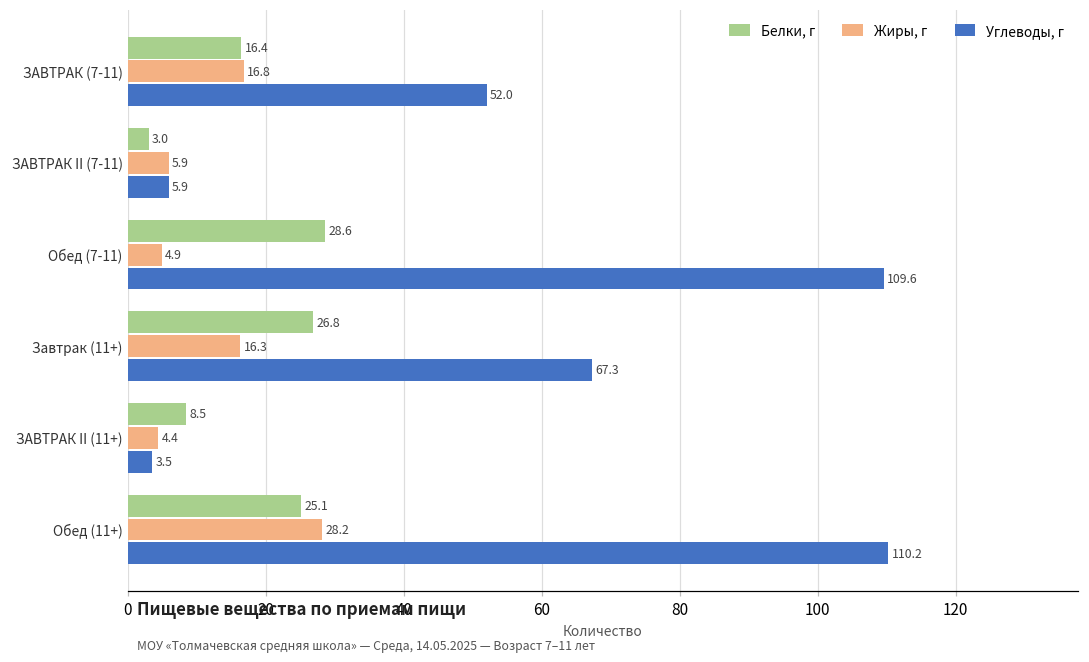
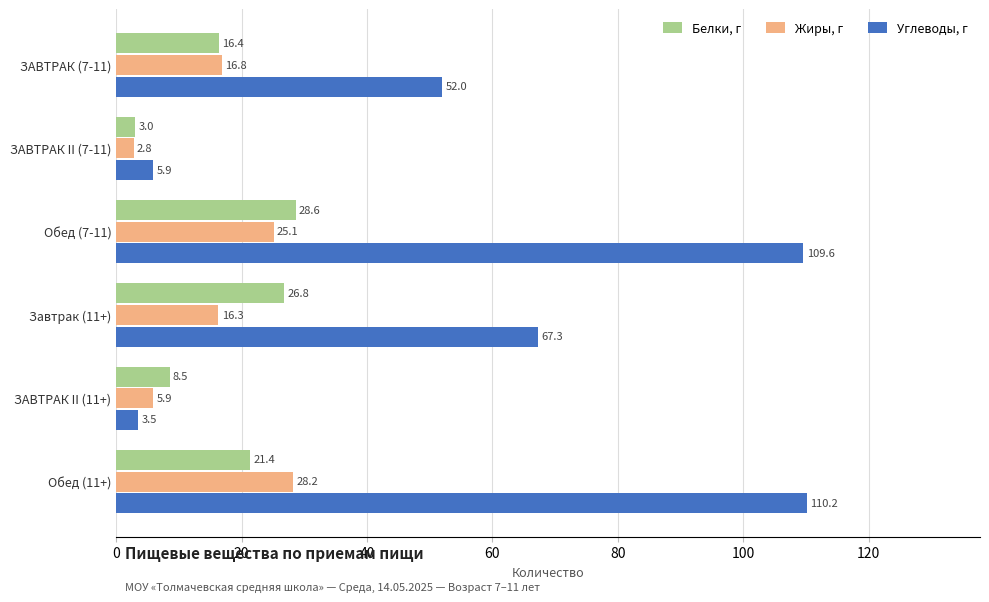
Жиры, г, ЗАВТРАК II (7-11): 5.9 -> 2.8
Жиры, г, Обед (7-11): 4.9 -> 25.1
Жиры, г, ЗАВТРАК II (11+): 4.4 -> 5.9
Белки, г, Обед (11+): 25.1 -> 21.4
